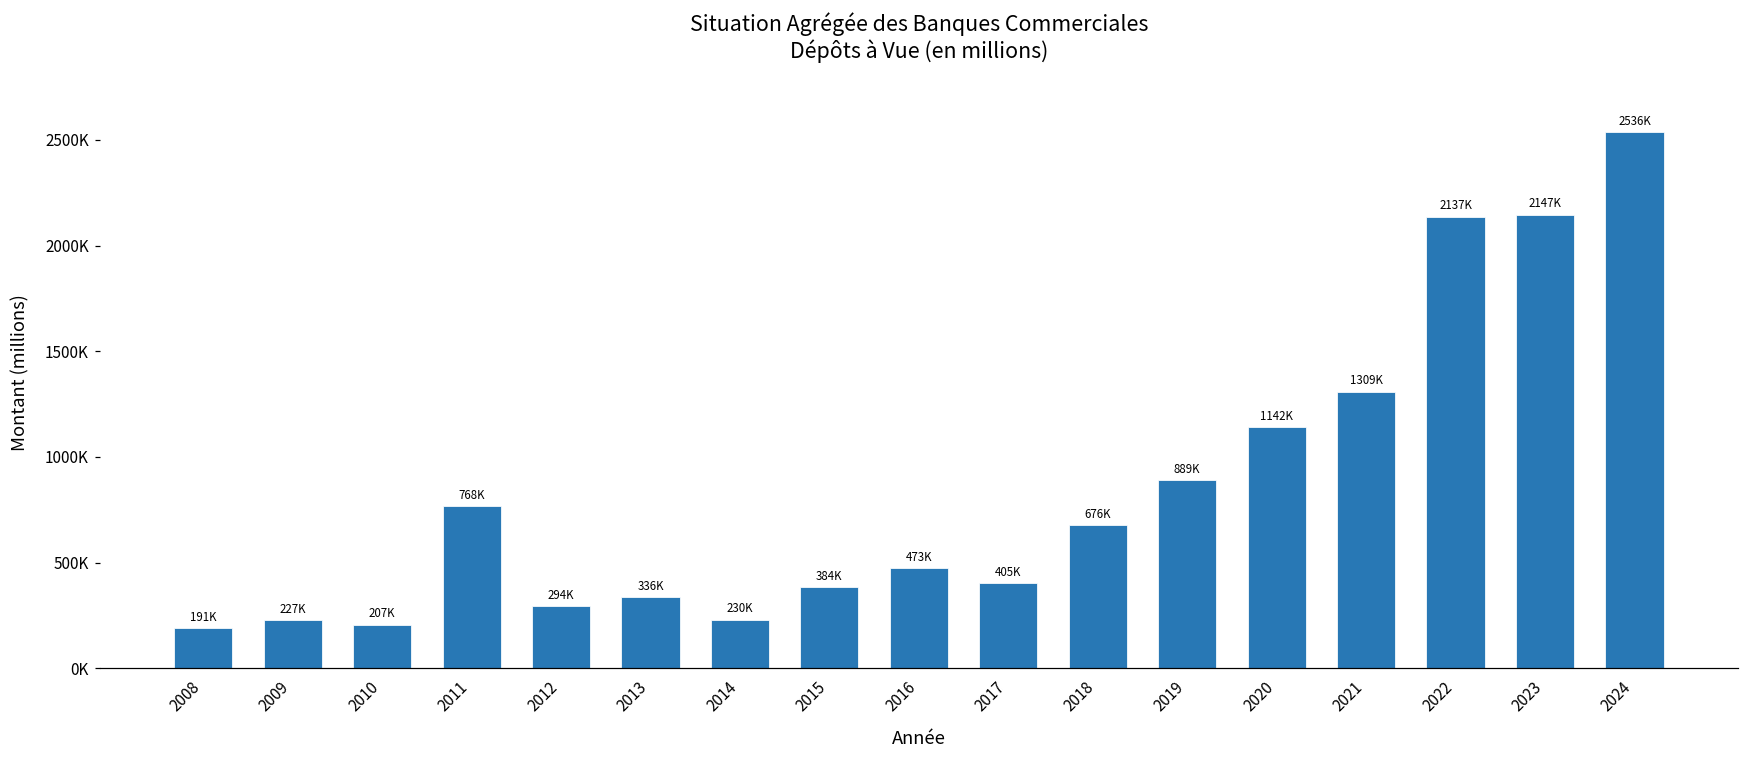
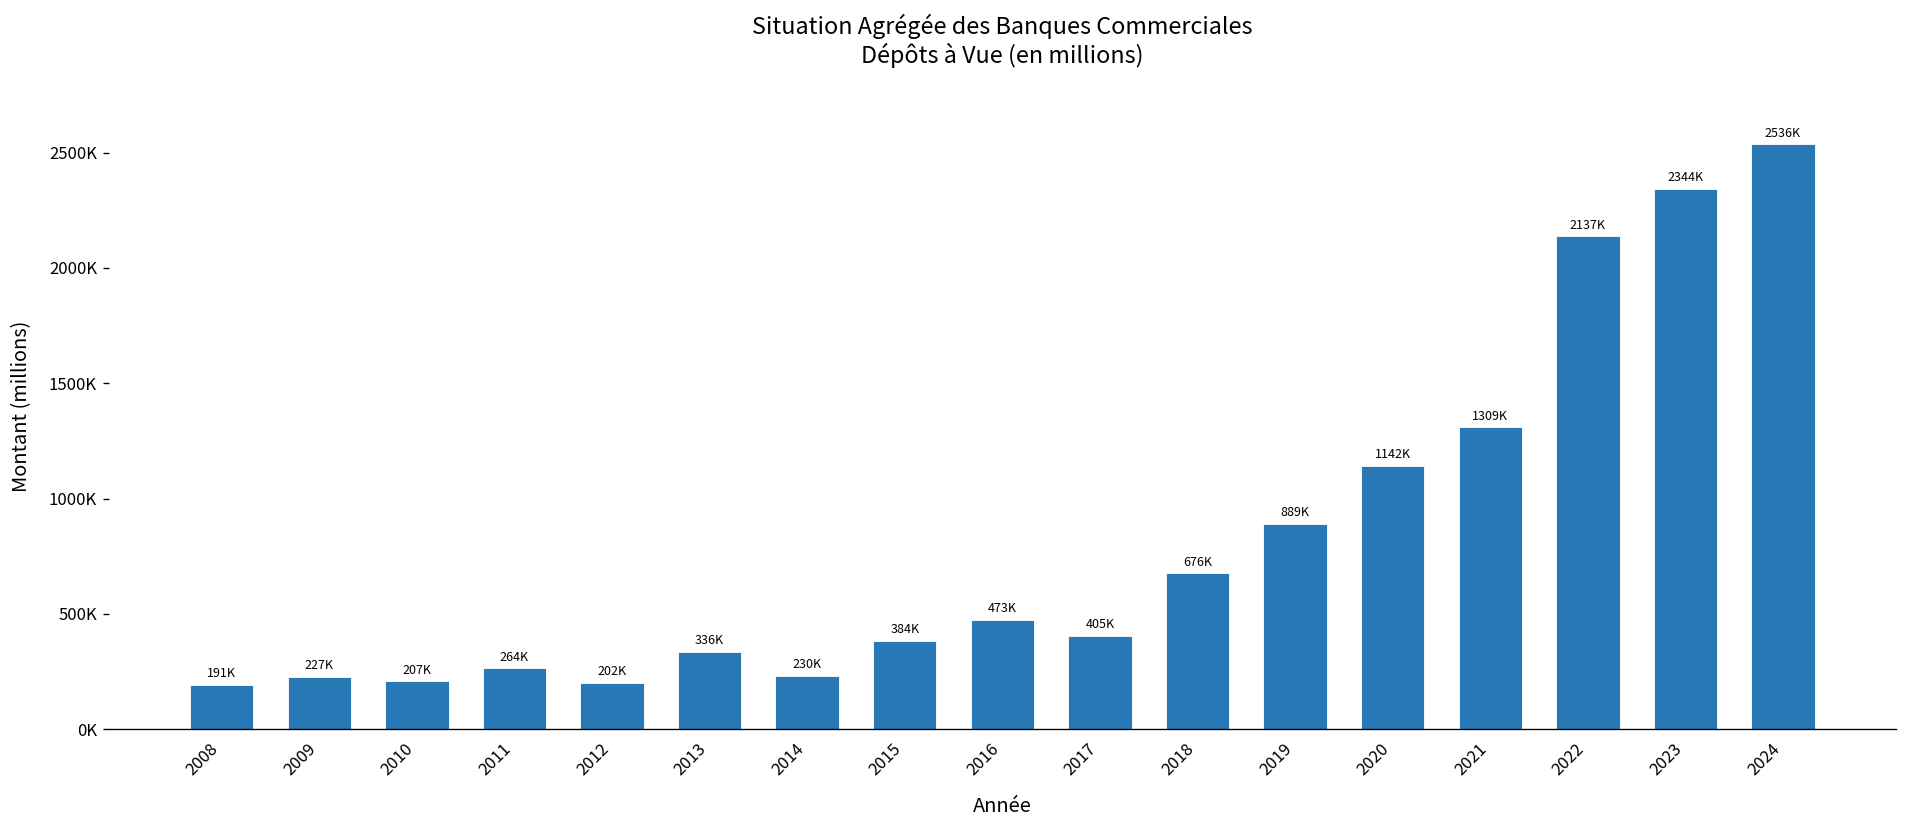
2011: 768K -> 264K
2012: 294K -> 202K
2023: 2147K -> 2344K
